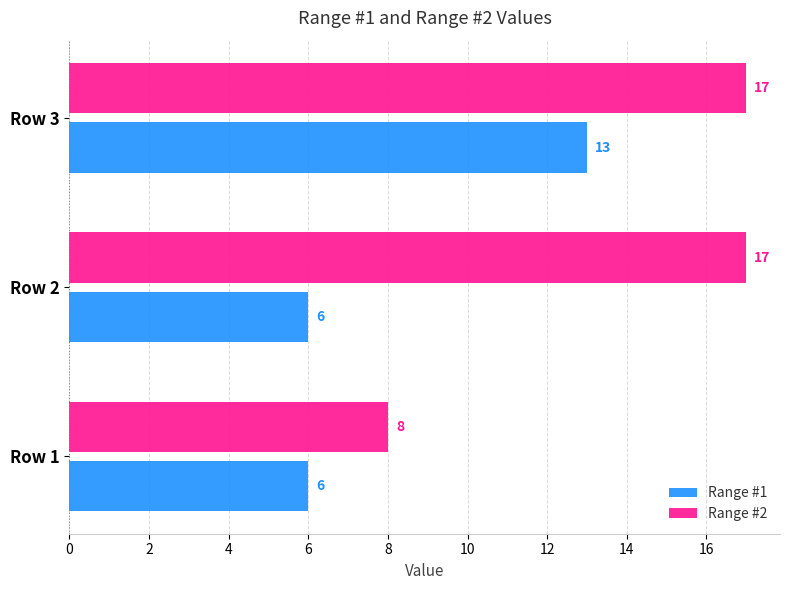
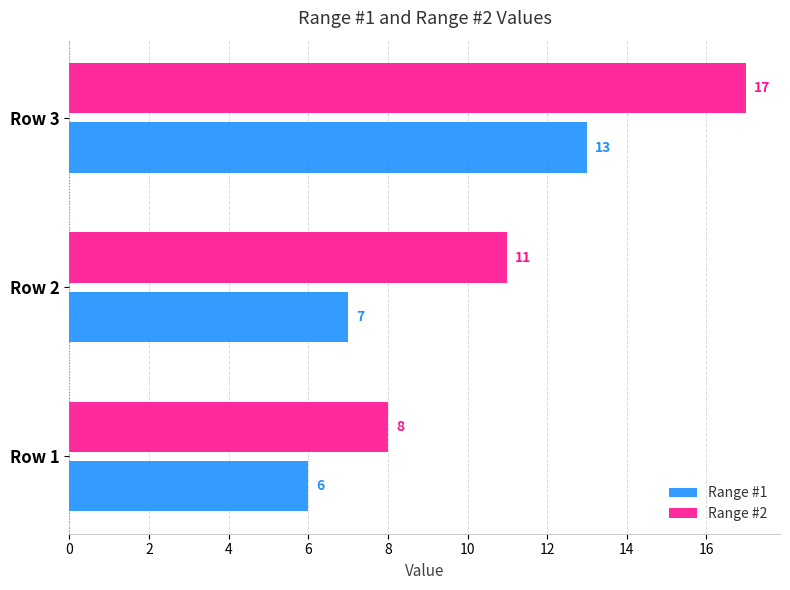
Range #2, Row 2: 17 -> 11
Range #1, Row 2: 6 -> 7
